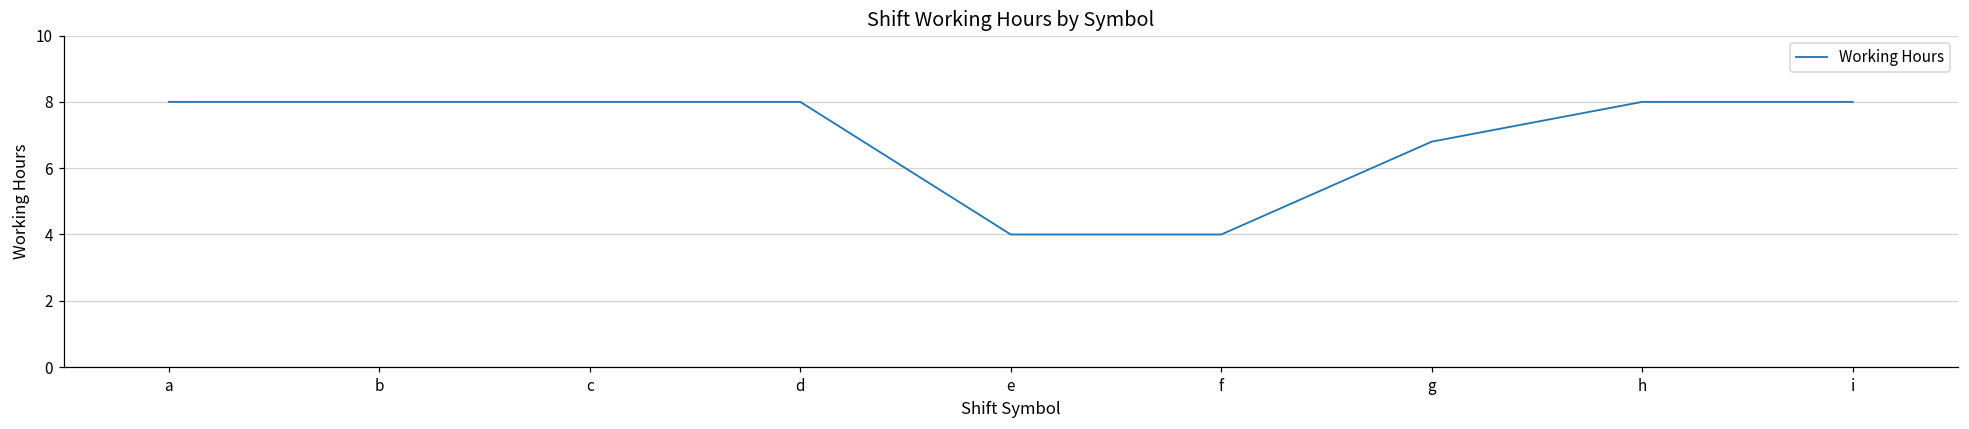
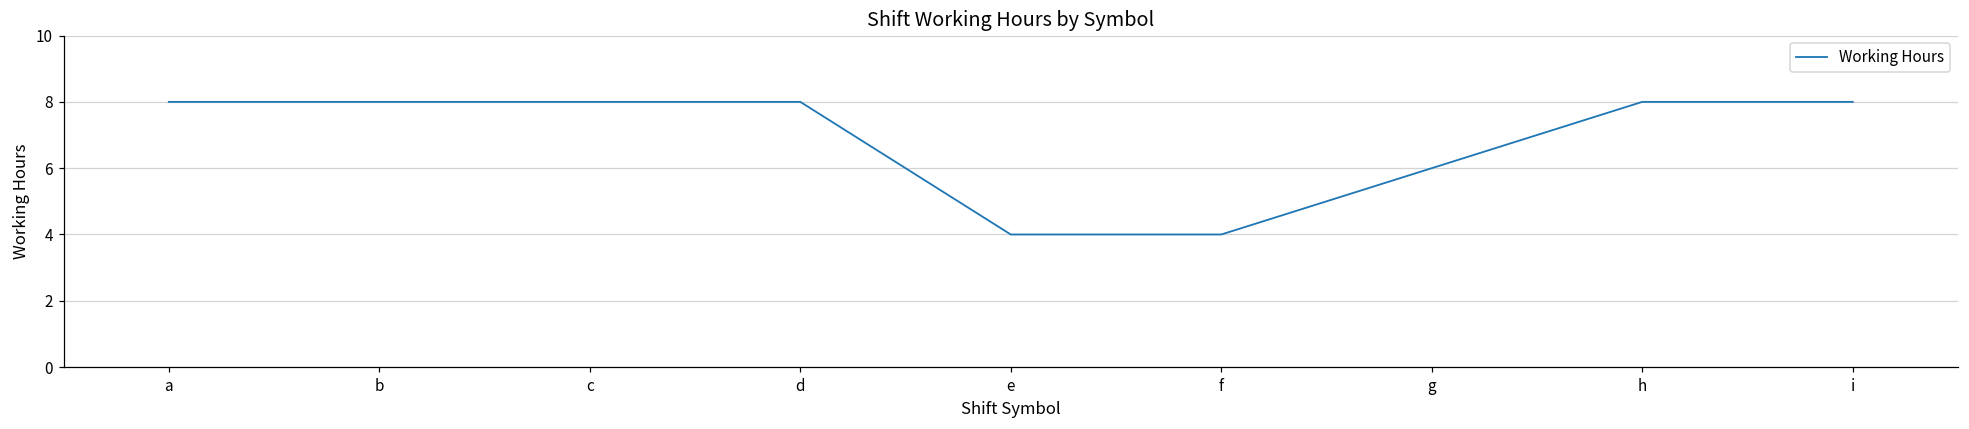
g: 6.8 -> 6.0
